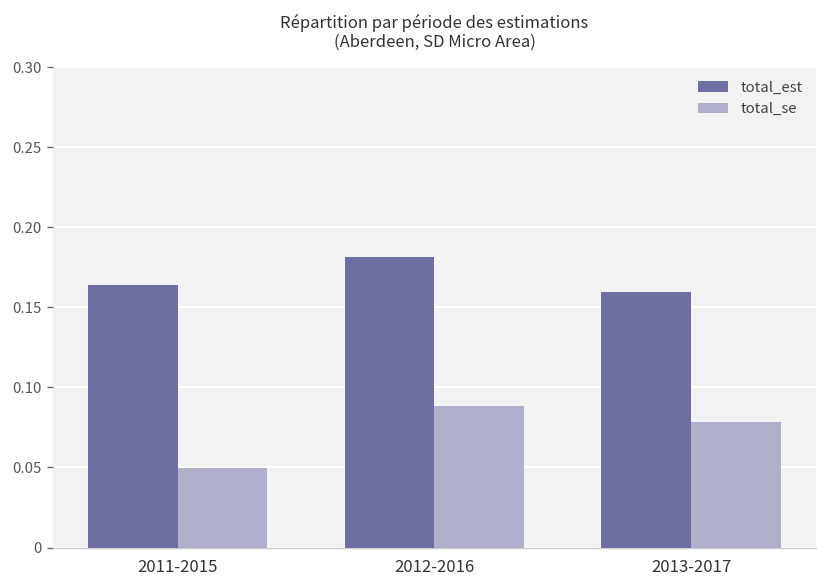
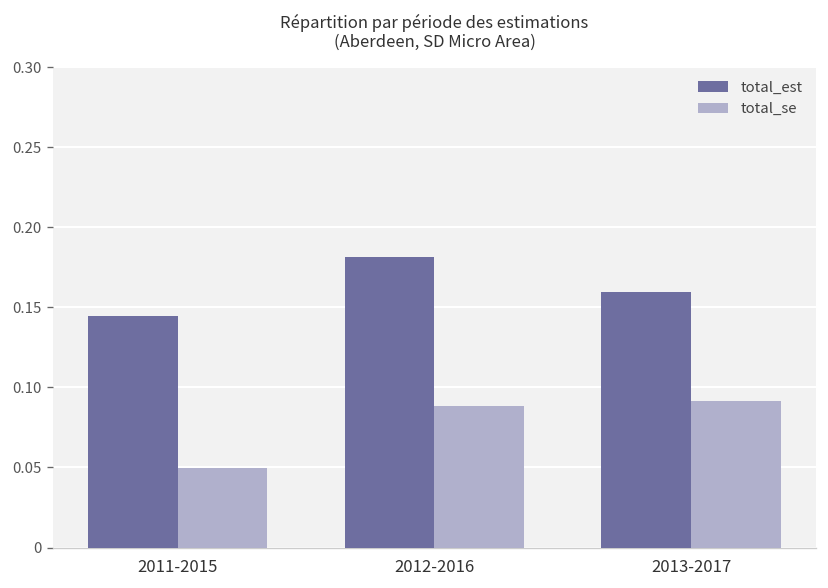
total_est, 2011-2015: 0.164 -> 0.145
total_se, 2013-2017: 0.078 -> 0.092
